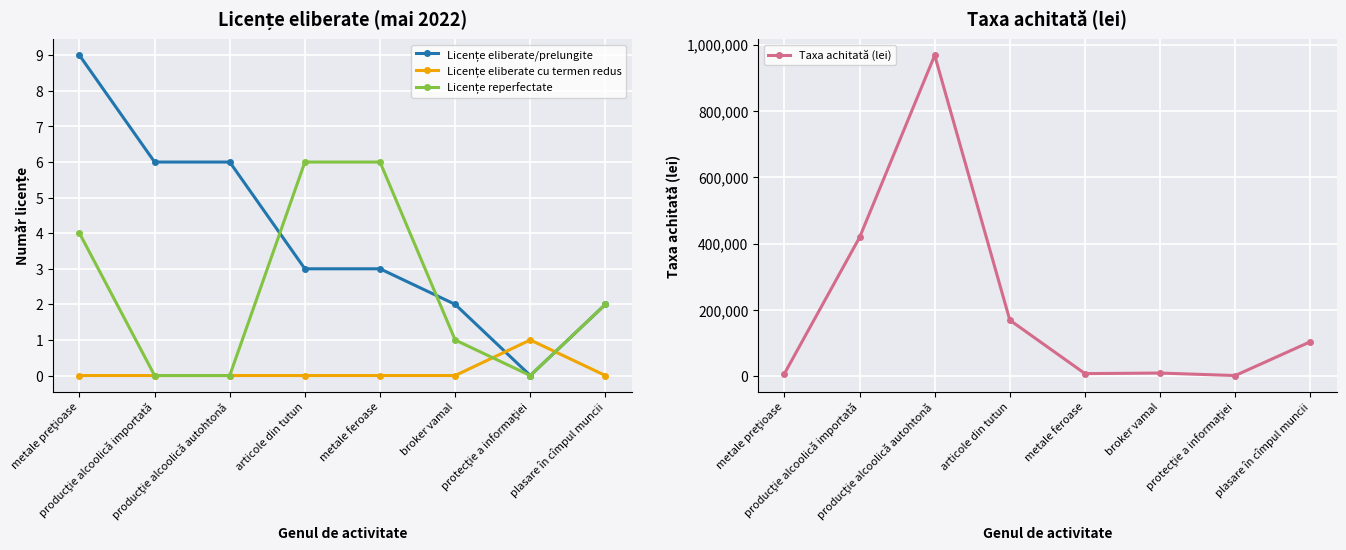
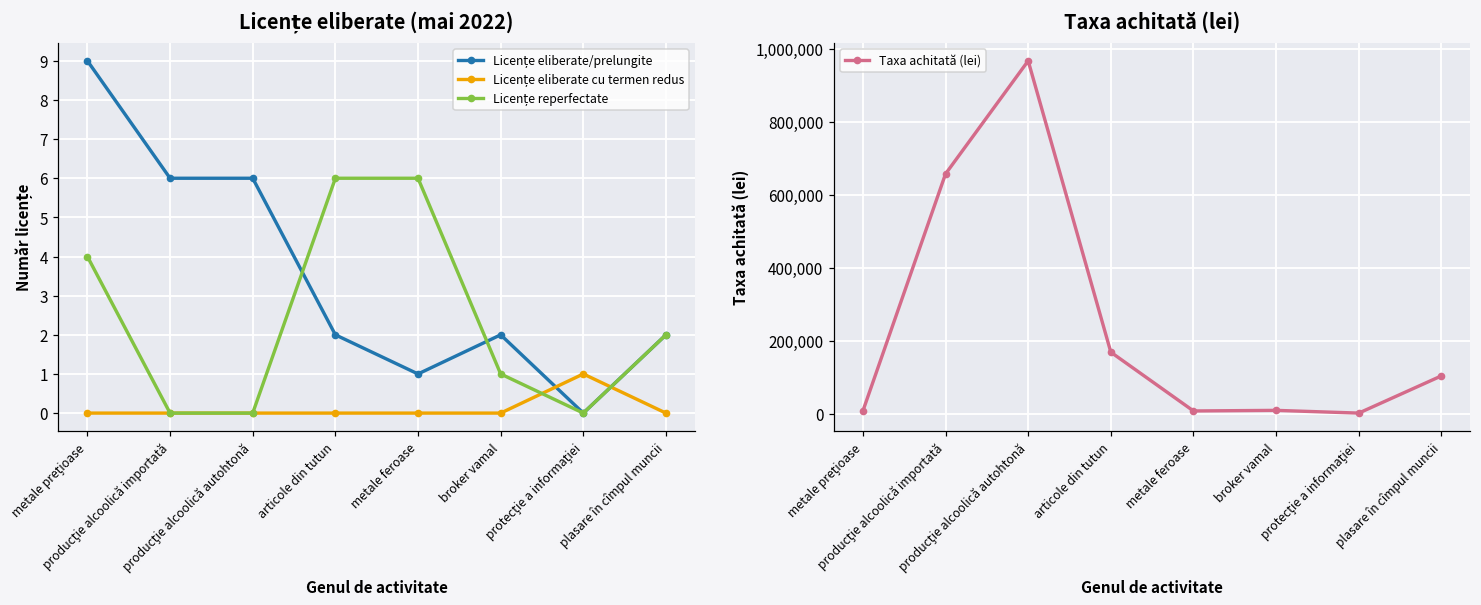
Licențe eliberate (mai 2022), Licențe eliberate/prelungite, articole din tutun: 3 -> 2
Licențe eliberate (mai 2022), Licențe eliberate/prelungite, metale feroase: 3 -> 1
Taxa achitată (lei), producţie alcoolică importată: 420,000 -> 660,000
